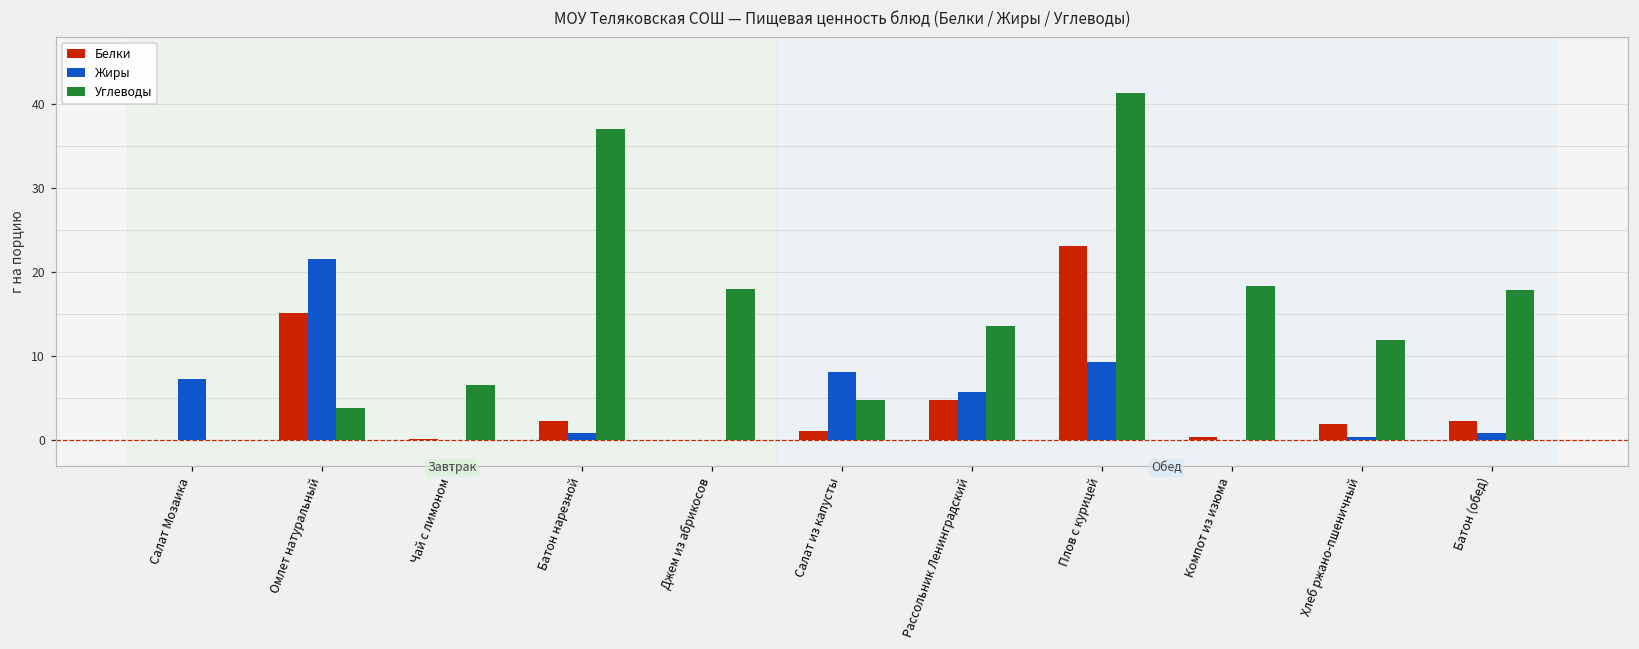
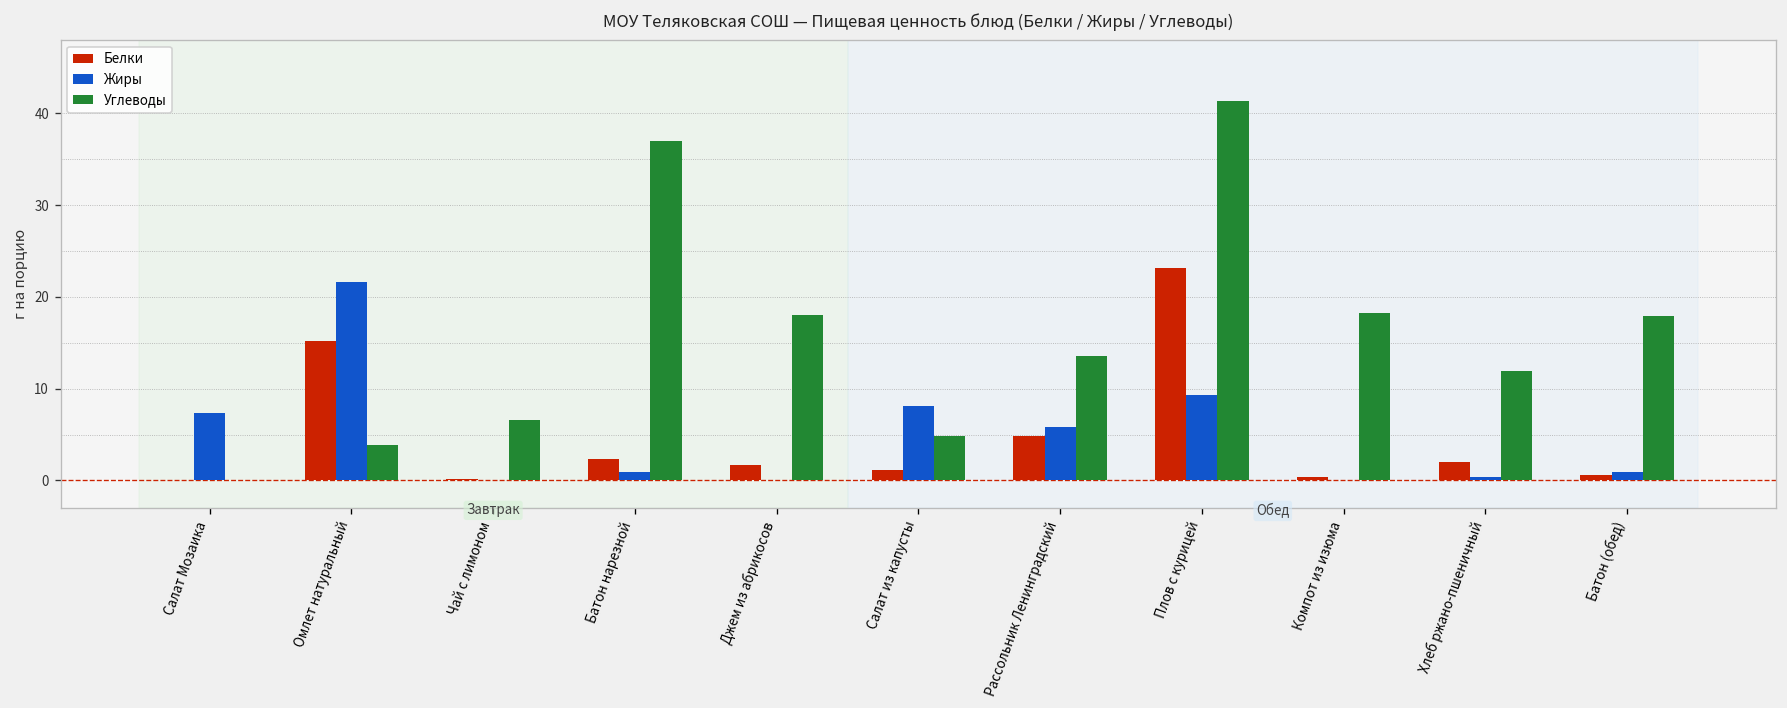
Белки, Джем из абрикосов: 0 -> 2
Белки, Батон (обед): 2 -> 1
